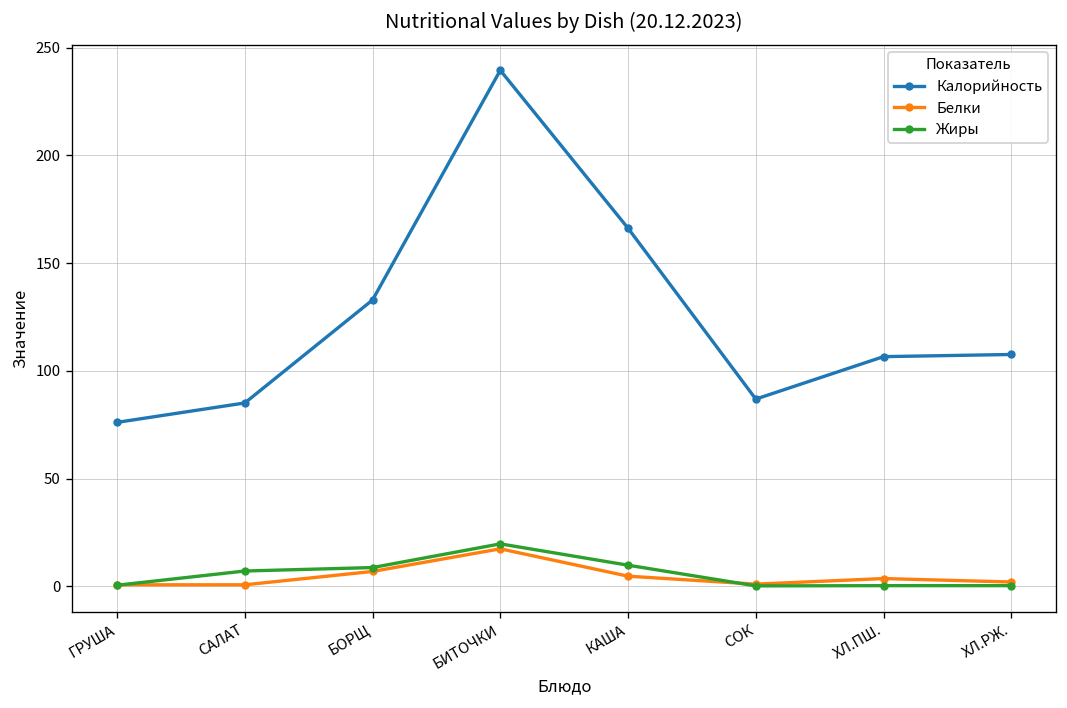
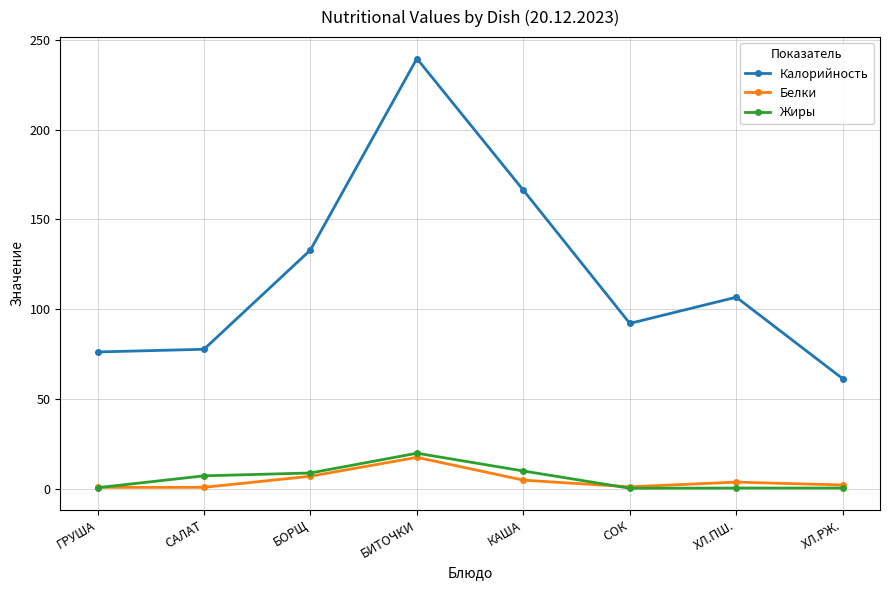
Калорийность, САЛАТ: 85 -> 78
Калорийность, СОК: 87 -> 92
Калорийность, ХЛ.РЖ.: 108 -> 61
